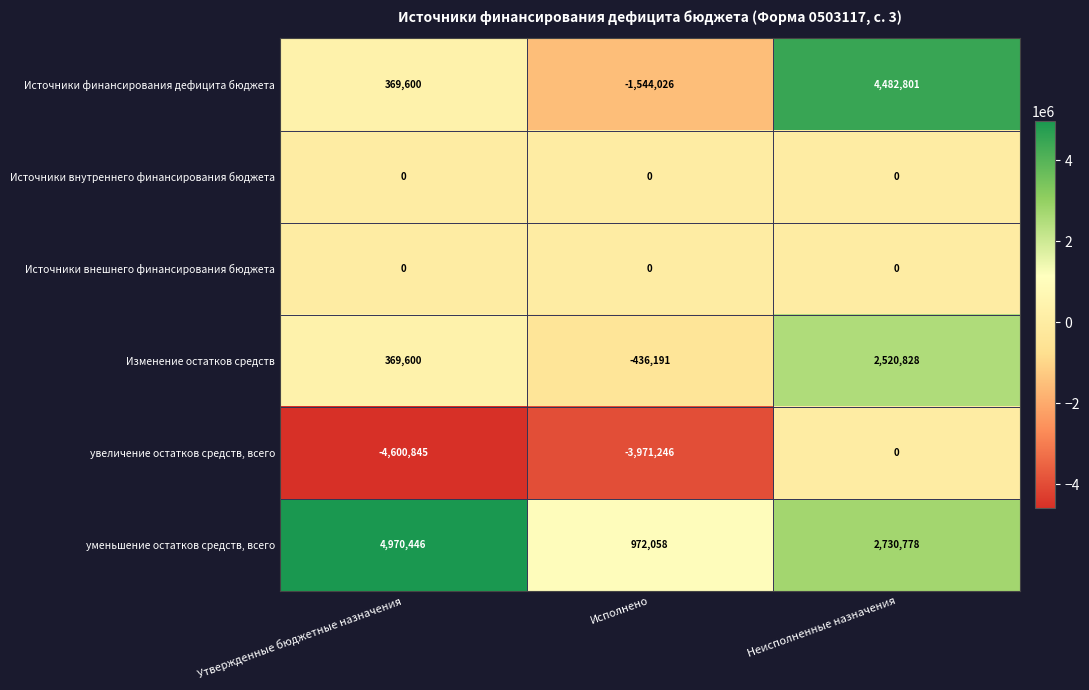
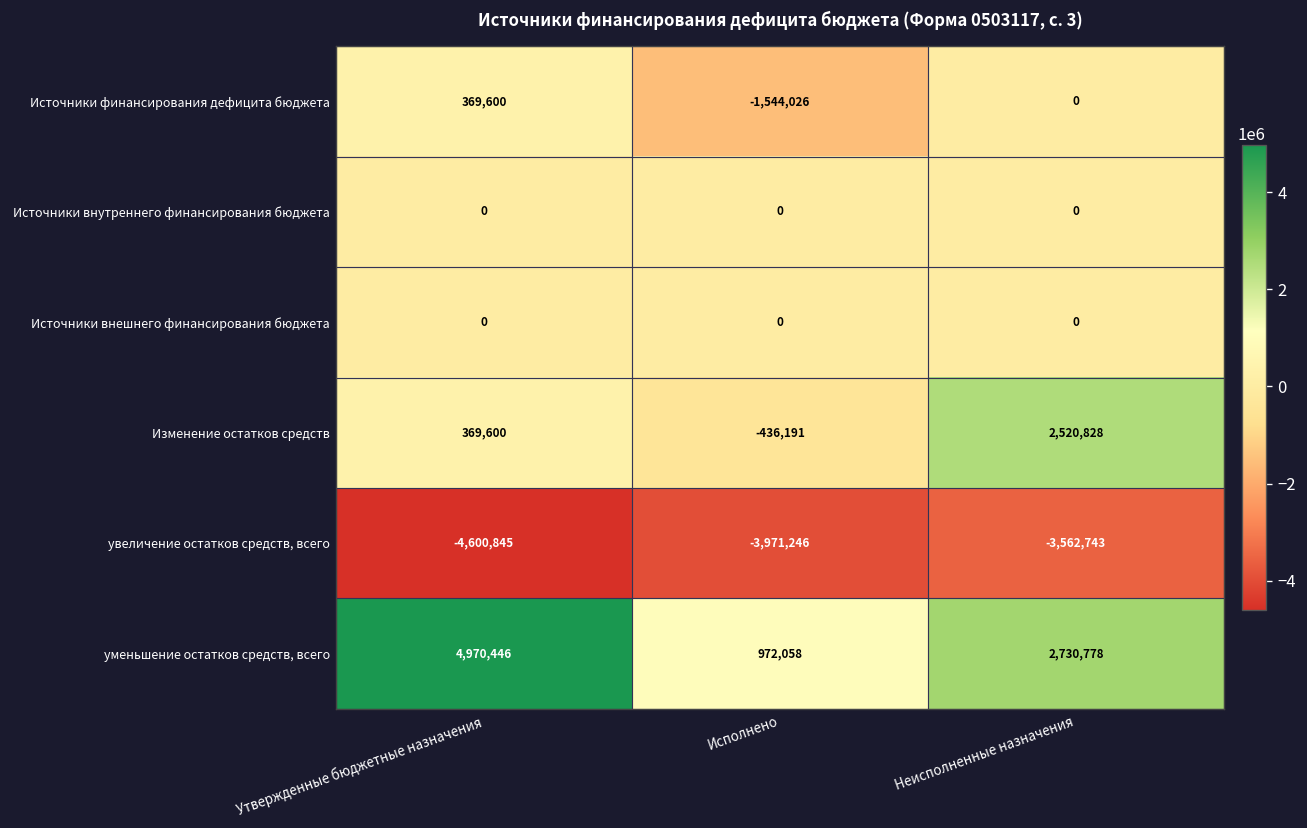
Источники финансирования дефицита бюджета, Неисполненные назначения: 4,482,801 -> 0
увеличение остатков средств, всего, Неисполненные назначения: 0 -> -3,562,743
